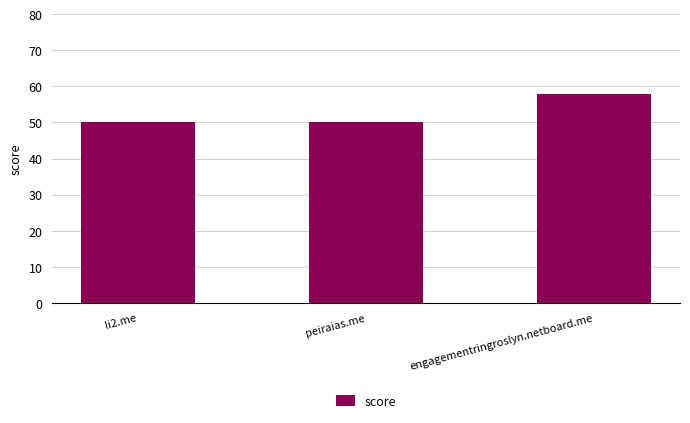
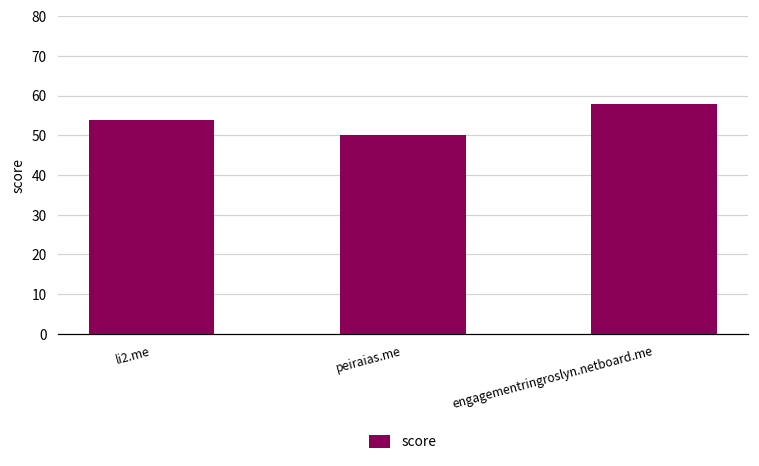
li2.me: 50 -> 54
